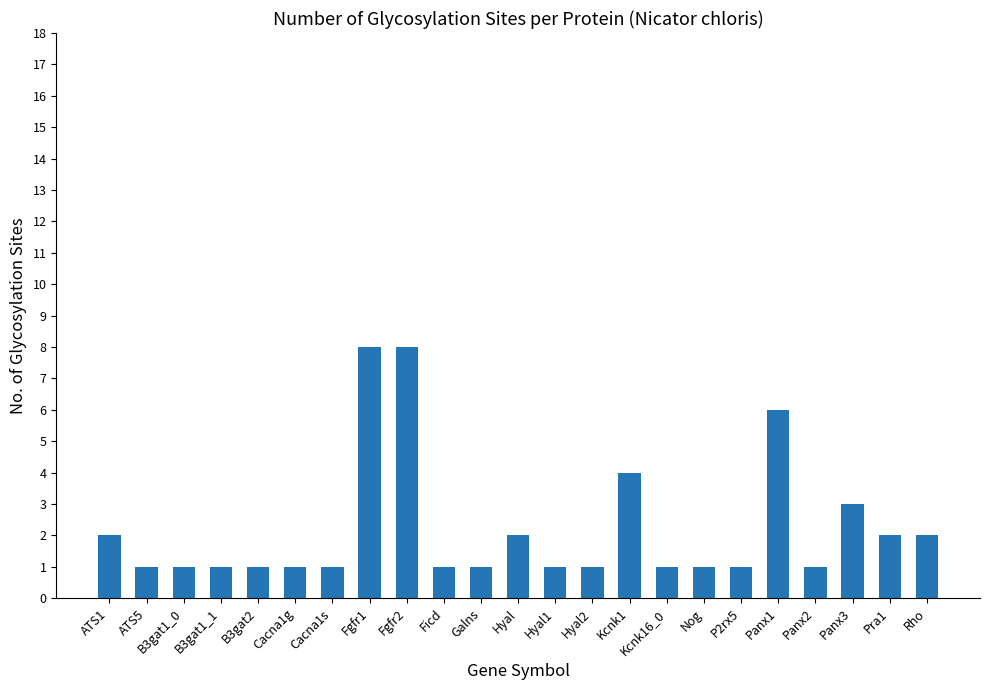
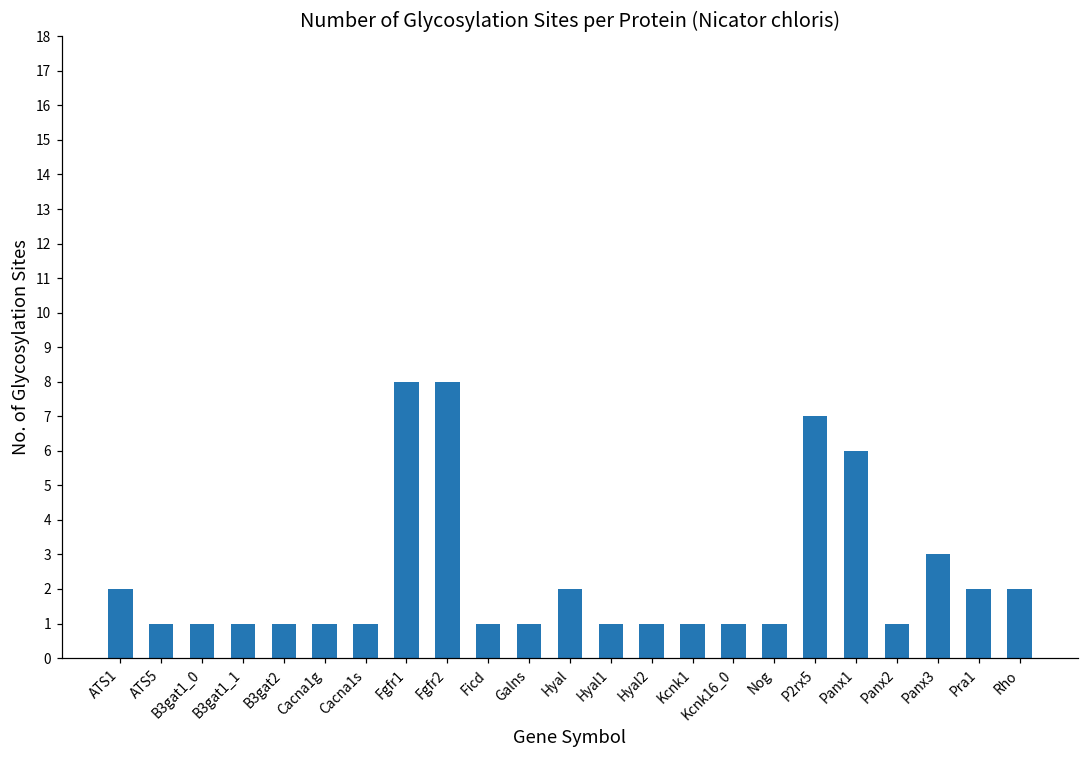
Kcnk1: 4 -> 1
P2rx5: 1 -> 7
